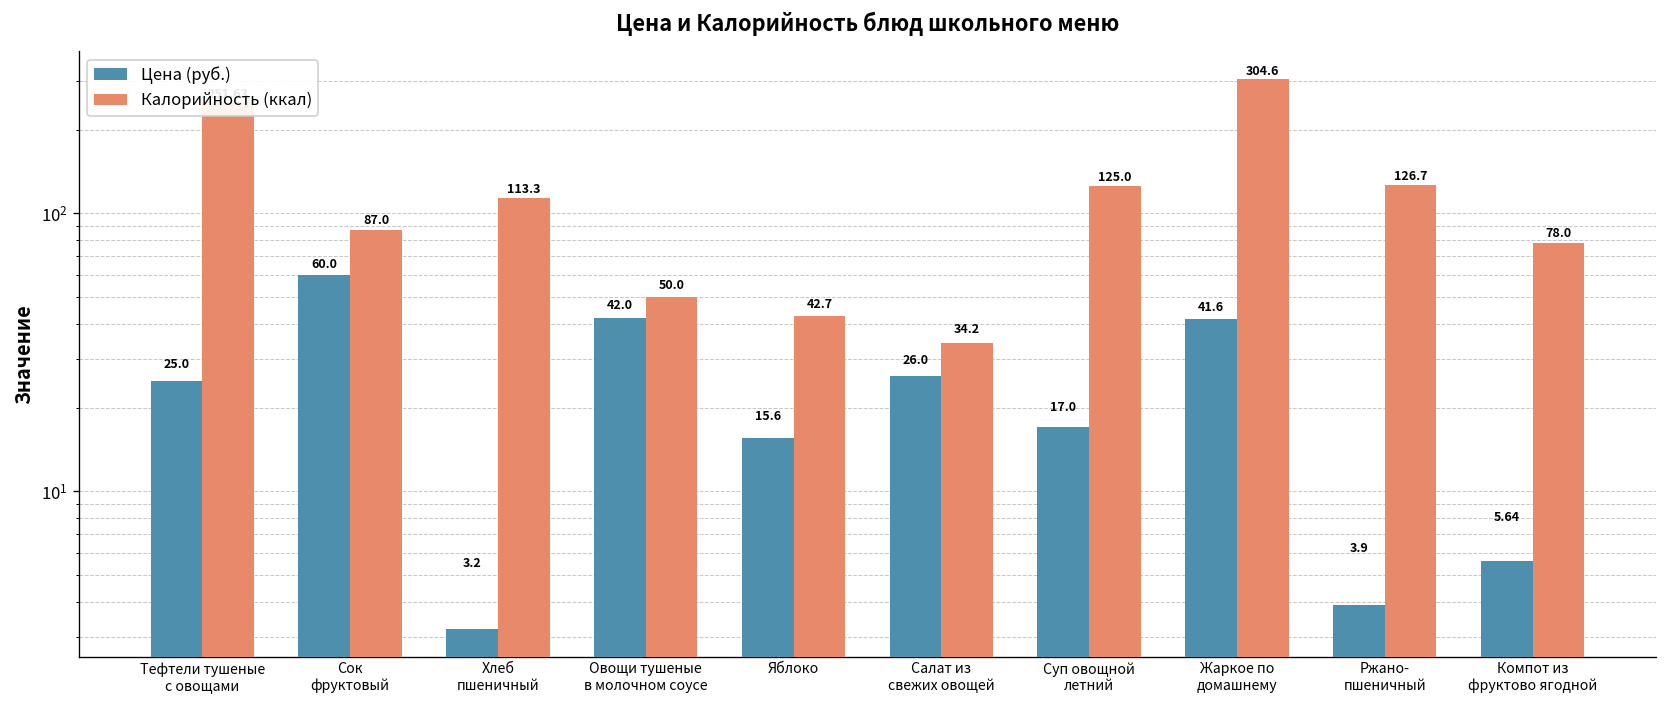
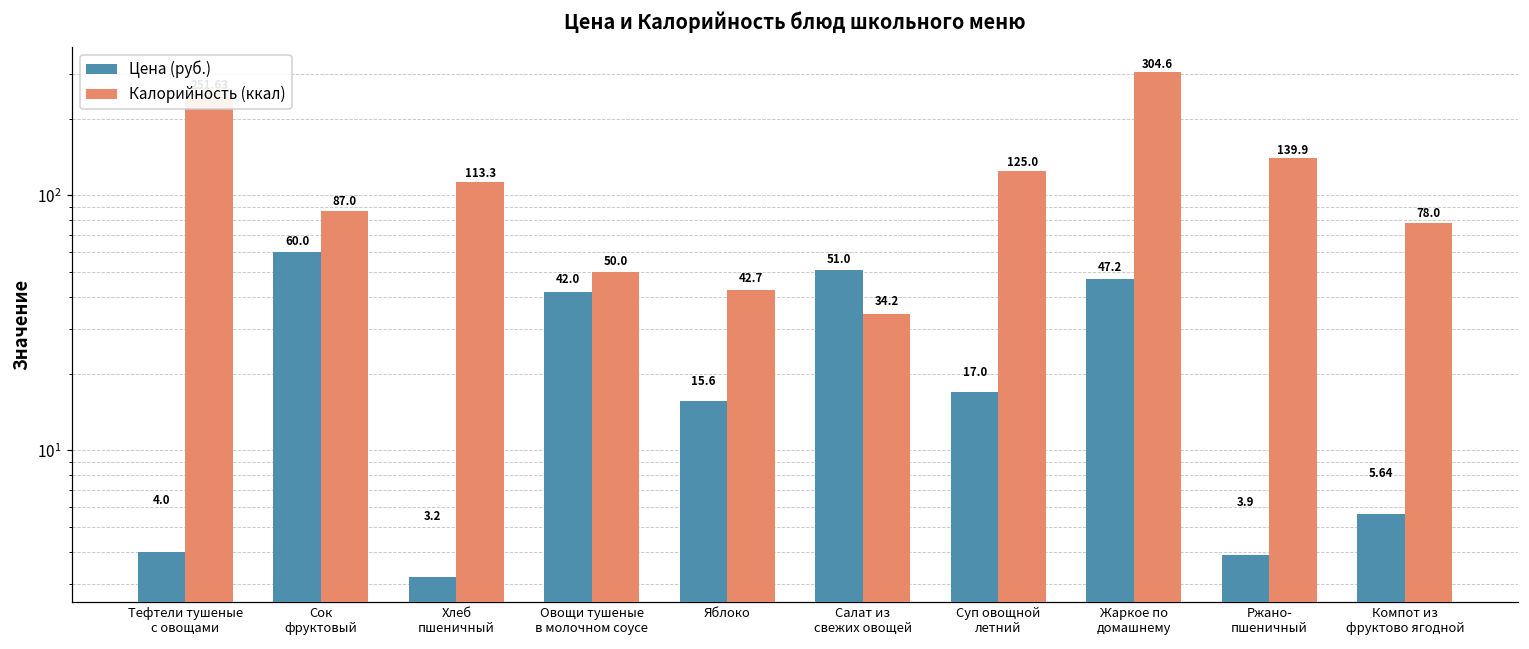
Цена (руб.), Тефтели тушеные с овощами: 25.0 -> 4.0
Цена (руб.), Салат из свежих овощей: 26.0 -> 51.0
Цена (руб.), Жаркое по домашнему: 41.6 -> 47.2
Калорийность (ккал), Ржано- пшеничный: 126.7 -> 139.9
